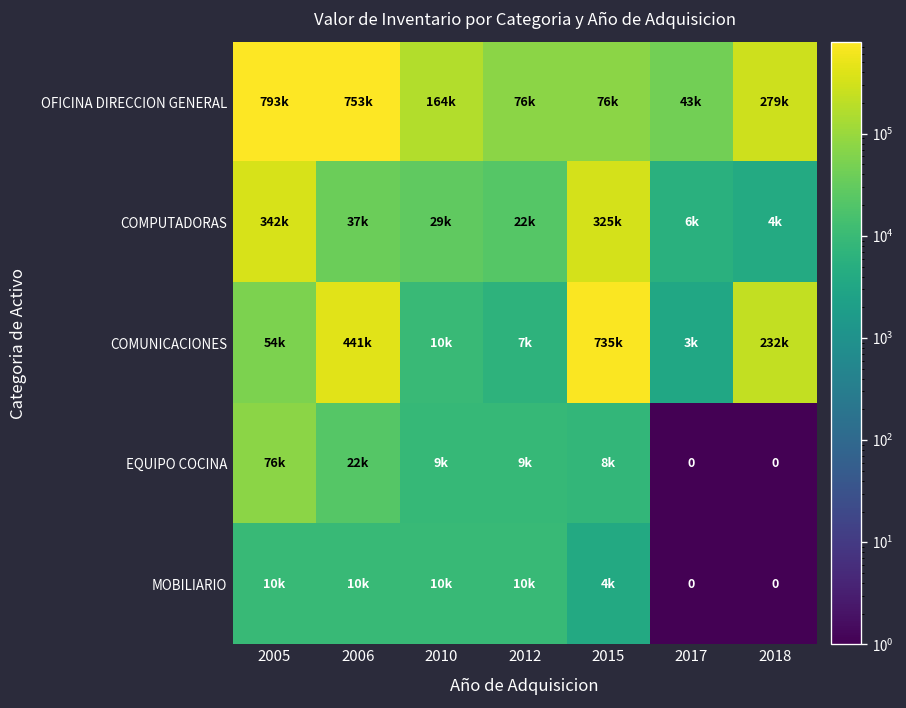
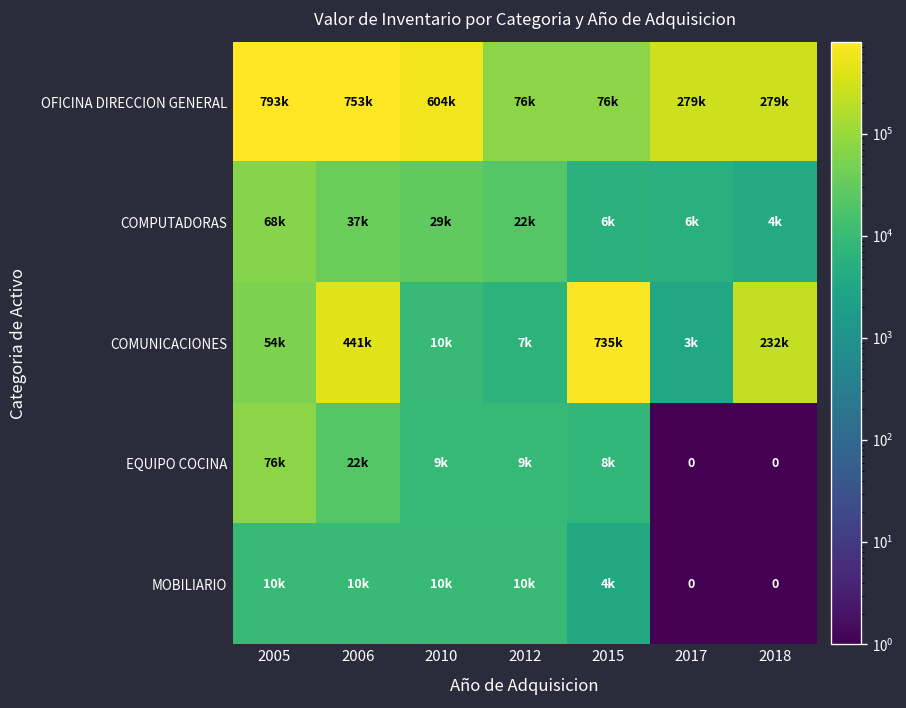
OFICINA DIRECCION GENERAL, 2010: 164k -> 604k
OFICINA DIRECCION GENERAL, 2017: 43k -> 279k
COMPUTADORAS, 2005: 342k -> 68k
COMPUTADORAS, 2015: 325k -> 6k
